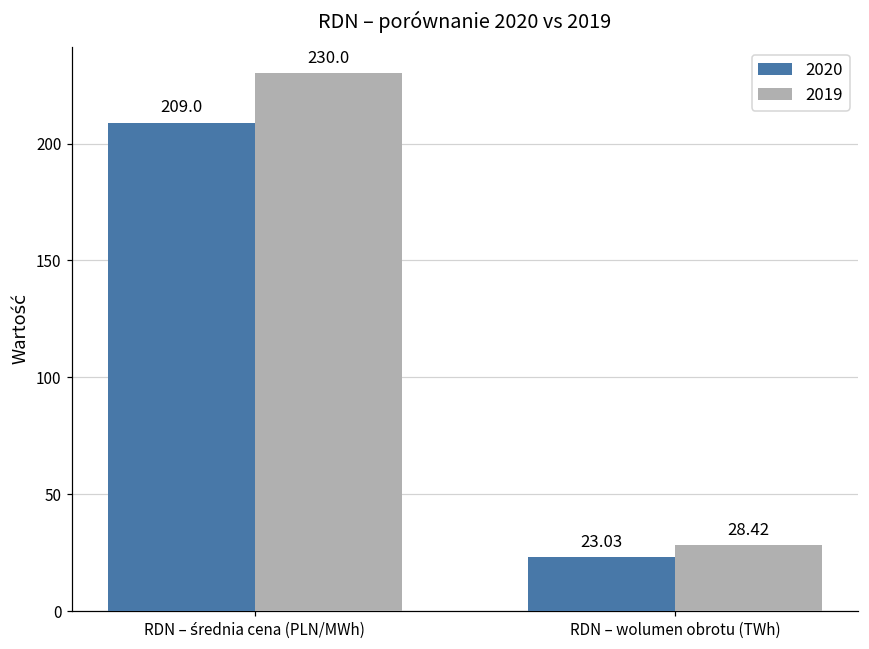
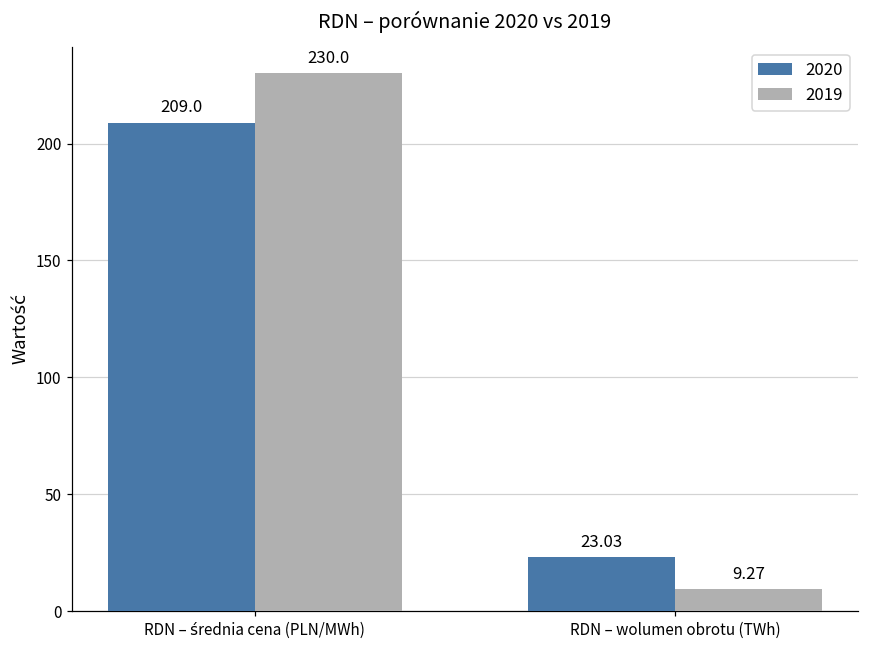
2019, RDN – wolumen obrotu (TWh): 28.42 -> 9.27
